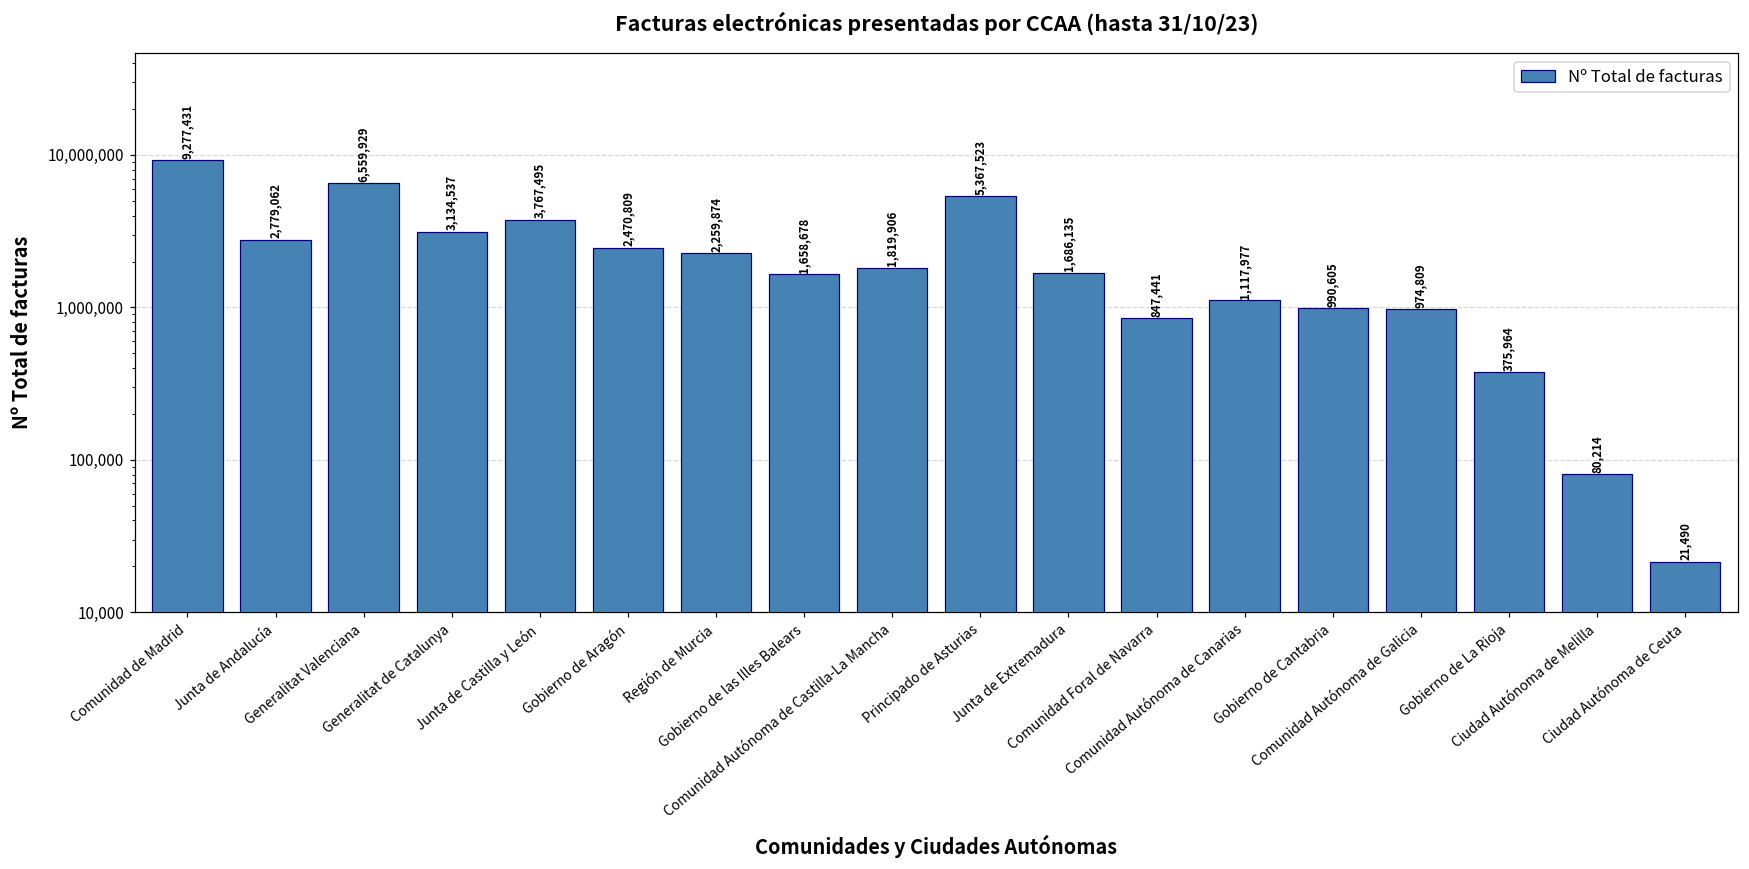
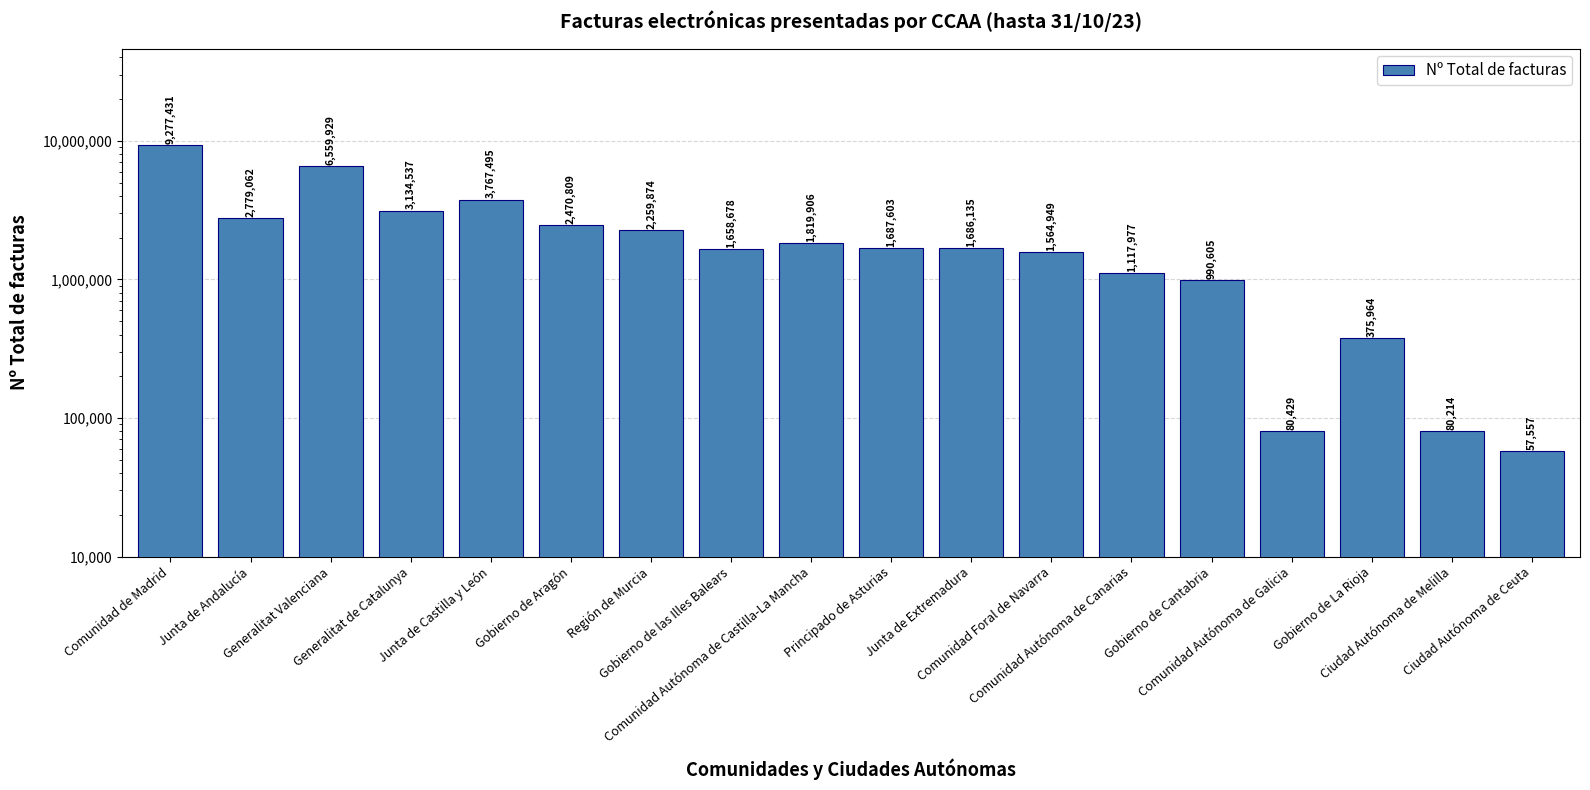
Principado de Asturias: 5,367,523 -> 1,687,603
Comunidad Foral de Navarra: 847,441 -> 1,564,949
Comunidad Autónoma de Galicia: 974,809 -> 80,429
Ciudad Autónoma de Ceuta: 21,490 -> 57,557
